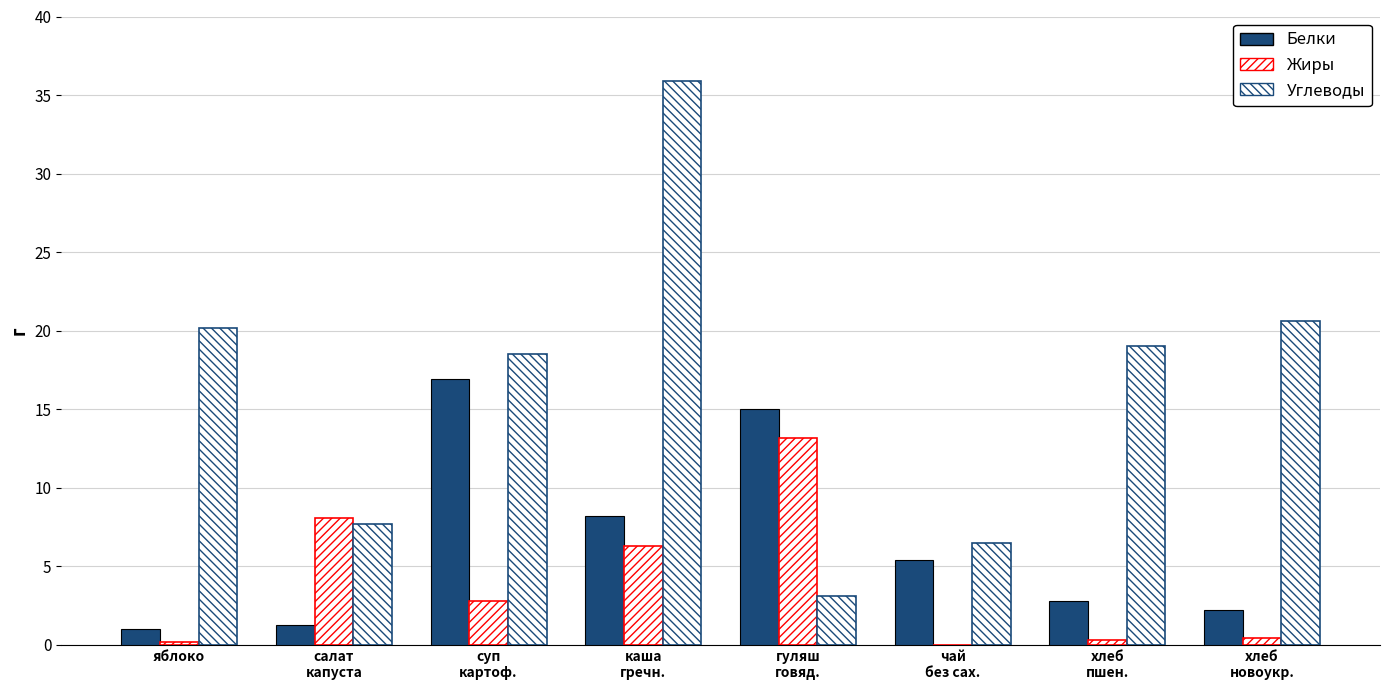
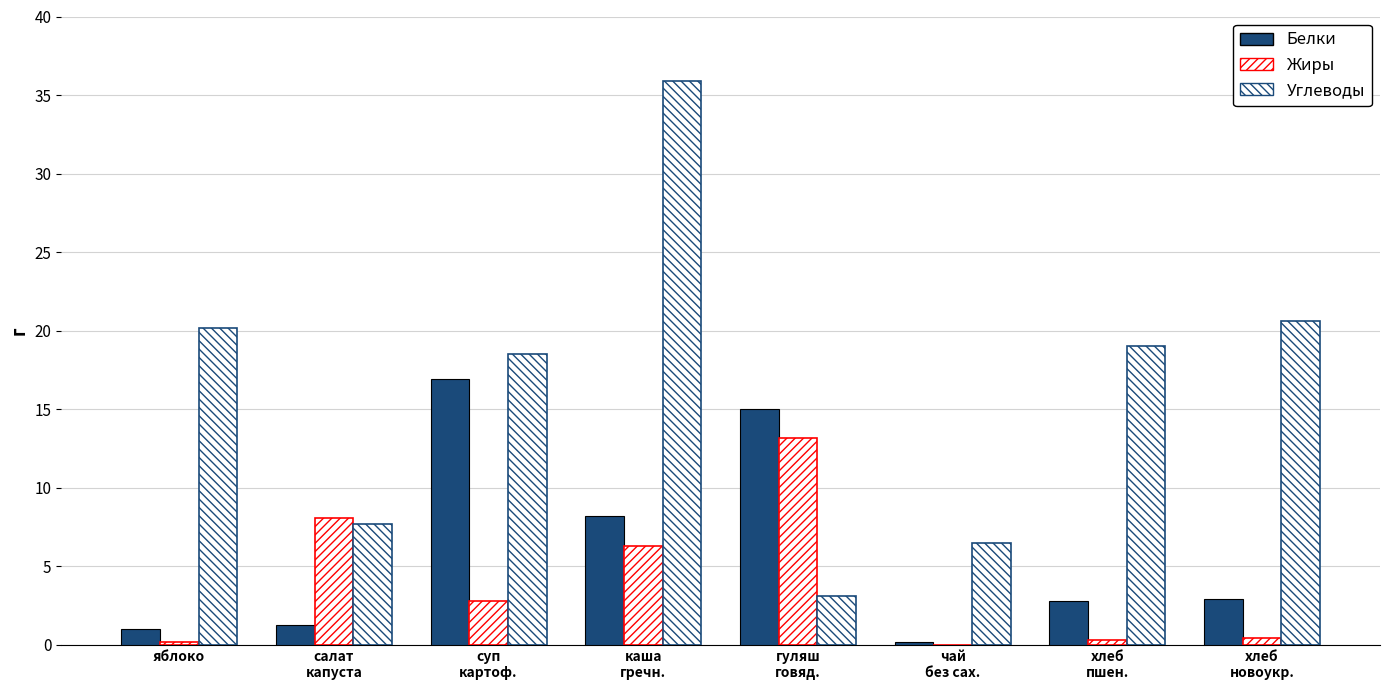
Белки, чай без сах.: 5.4 -> 0.2
Белки, хлеб новоукр.: 2.2 -> 2.9
